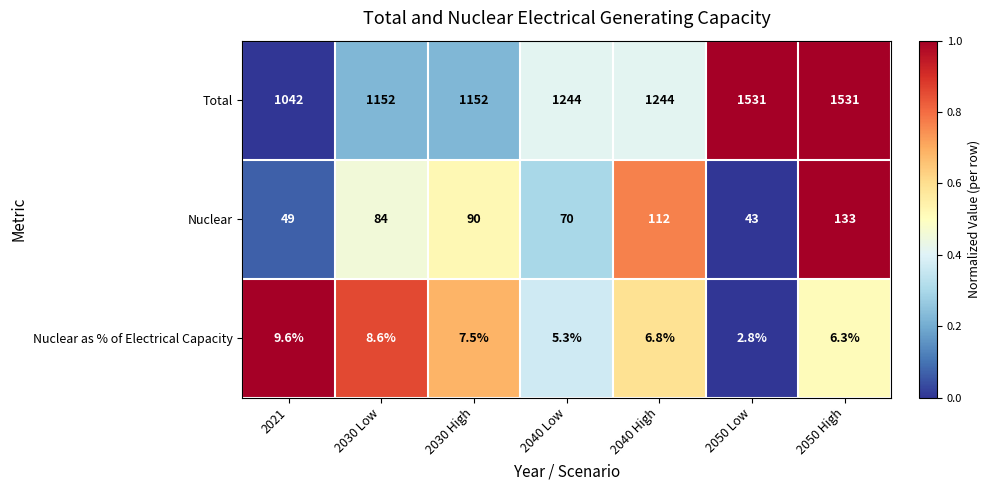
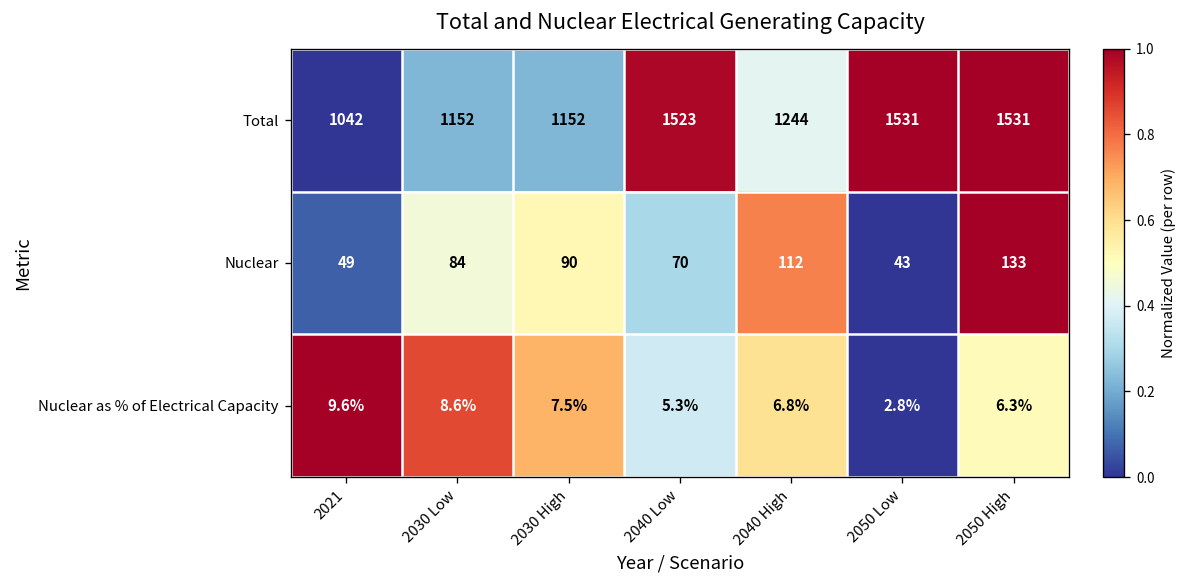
Total, 2040 Low: 1244 -> 1523
